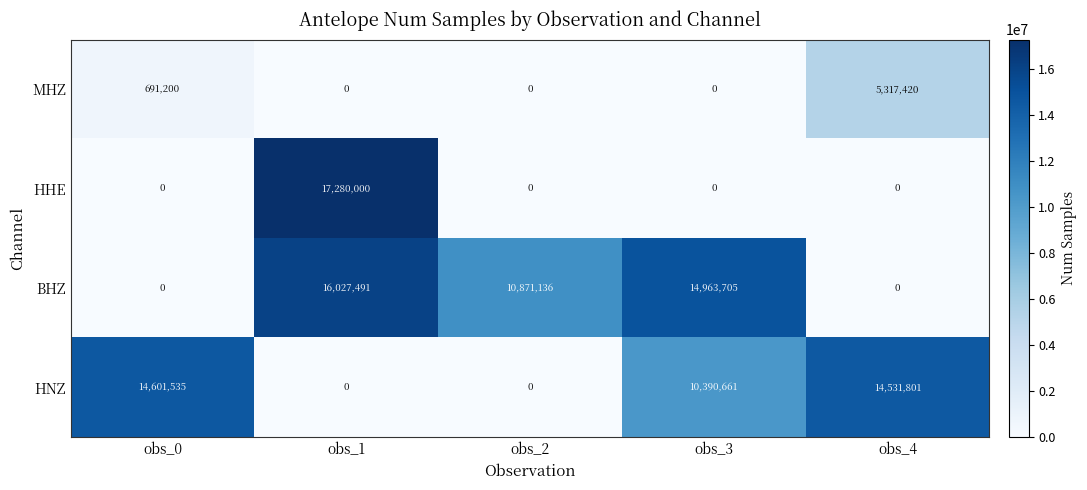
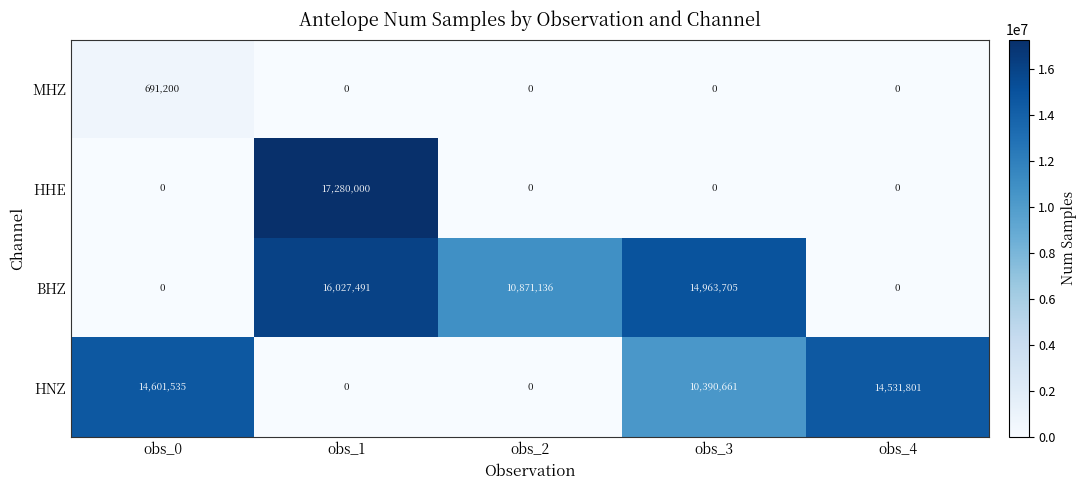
MHZ, obs_4: 5,317,420 -> 0
